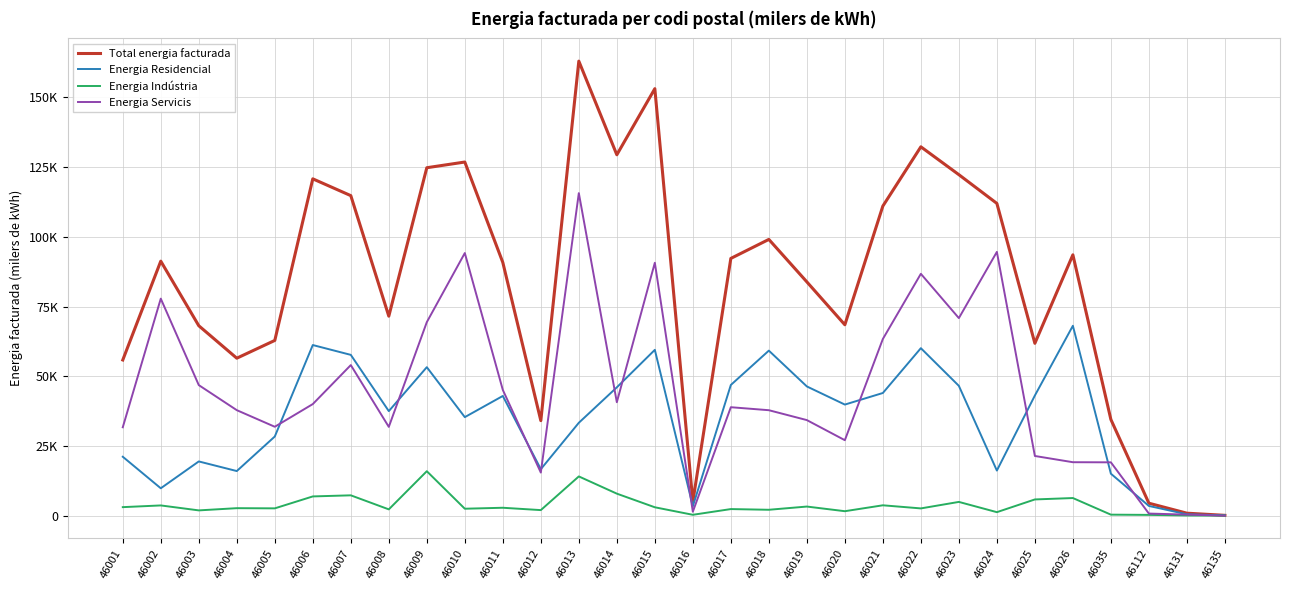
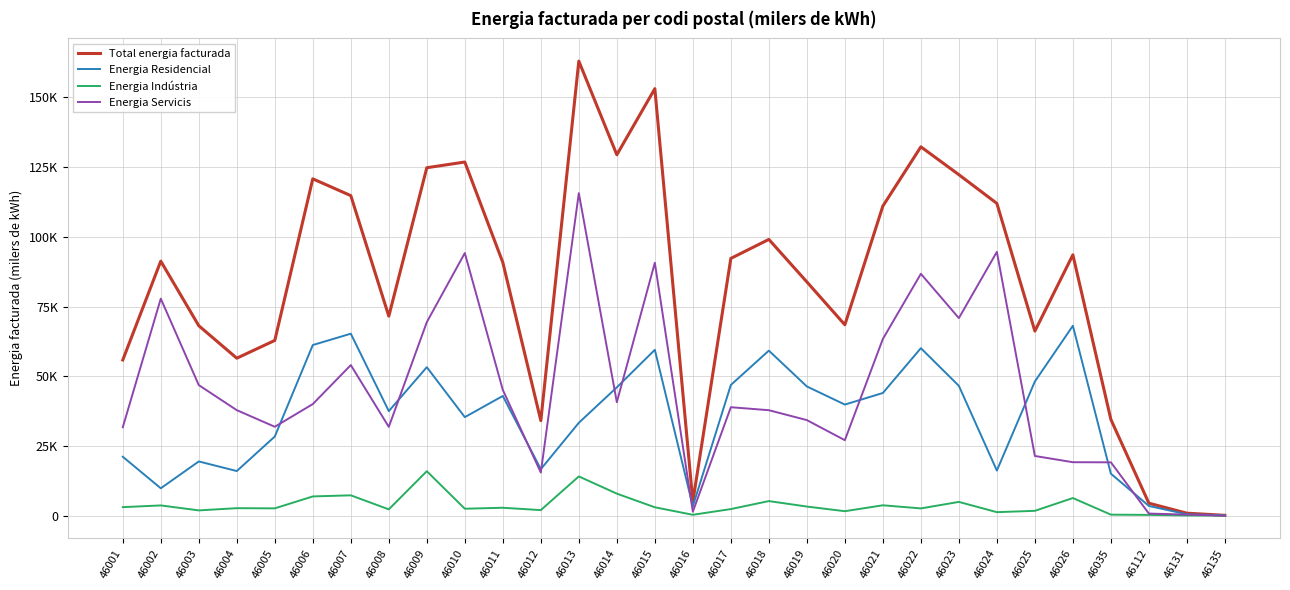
Energia Residencial, 46007: 58000 -> 65000
Energia Indústria, 46018: 2000 -> 5000
Total energia facturada, 46025: 62000 -> 66000
Energia Residencial, 46025: 43000 -> 48000
Energia Indústria, 46025: 6000 -> 2000
